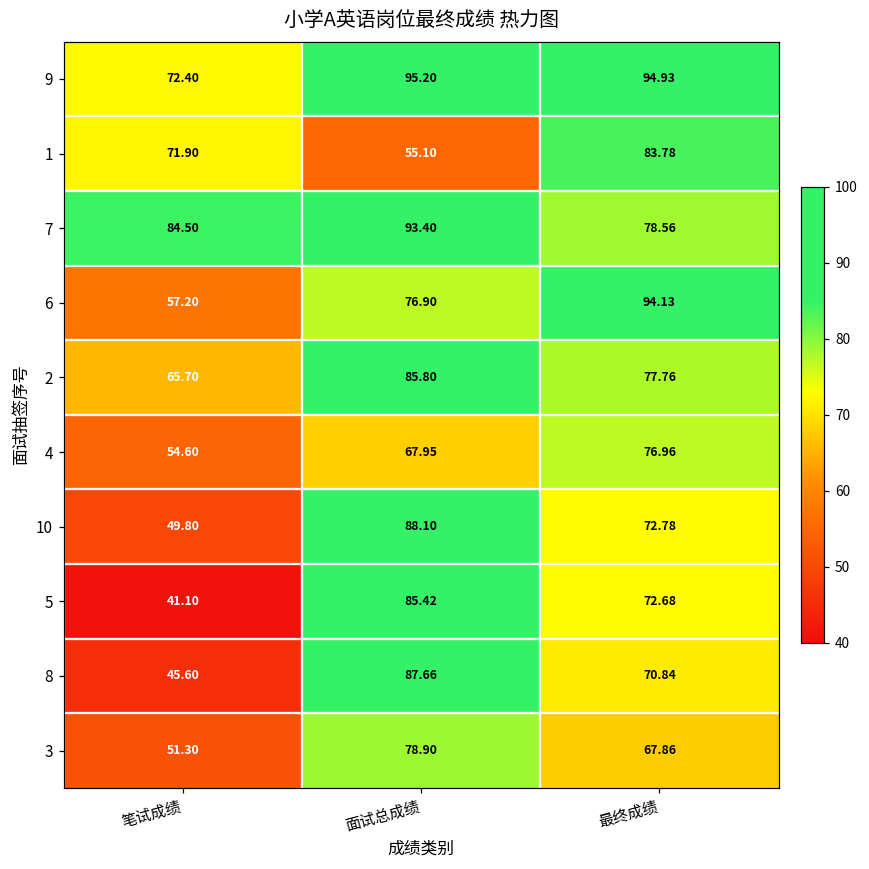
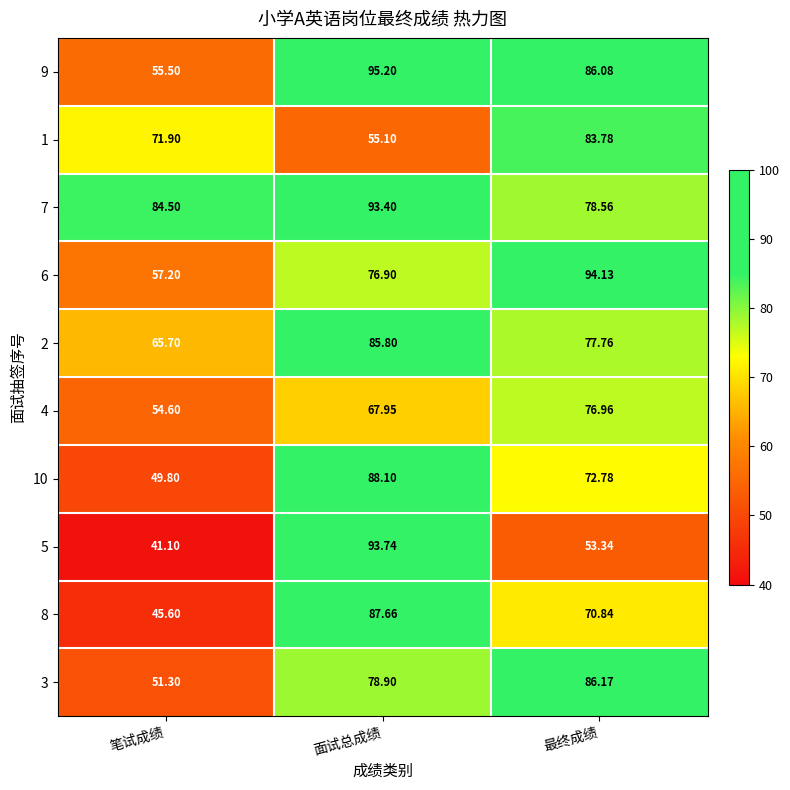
9, 笔试成绩: 72.40 -> 55.50
9, 最终成绩: 94.93 -> 86.08
5, 面试总成绩: 85.42 -> 93.74
5, 最终成绩: 72.68 -> 53.34
3, 最终成绩: 67.86 -> 86.17
